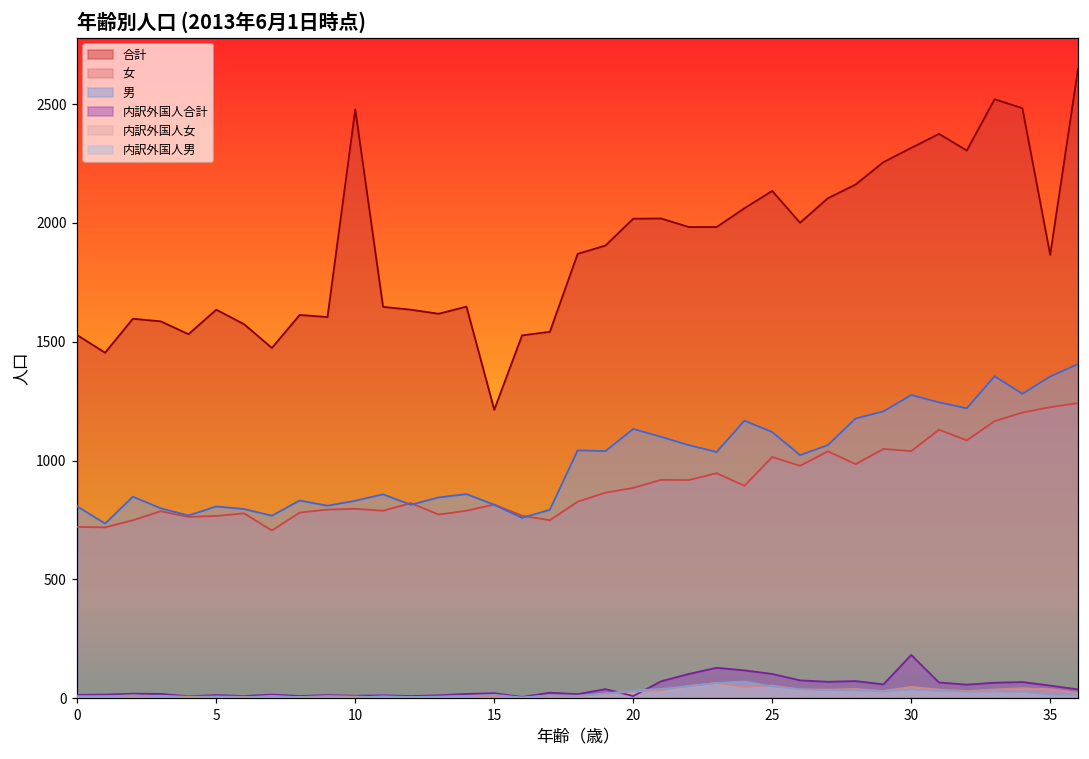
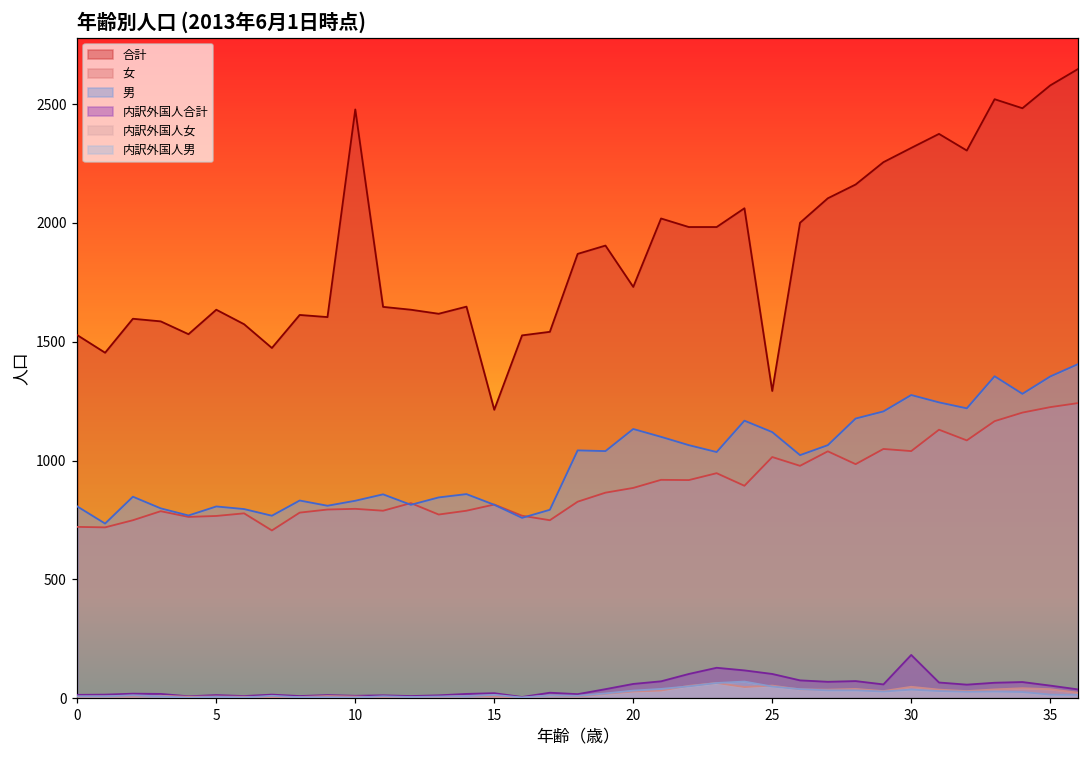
合計, 20: 2020 -> 1730
内訳外国人合計, 20: 10 -> 60
合計, 25: 2140 -> 1290
合計, 35: 1870 -> 2580
